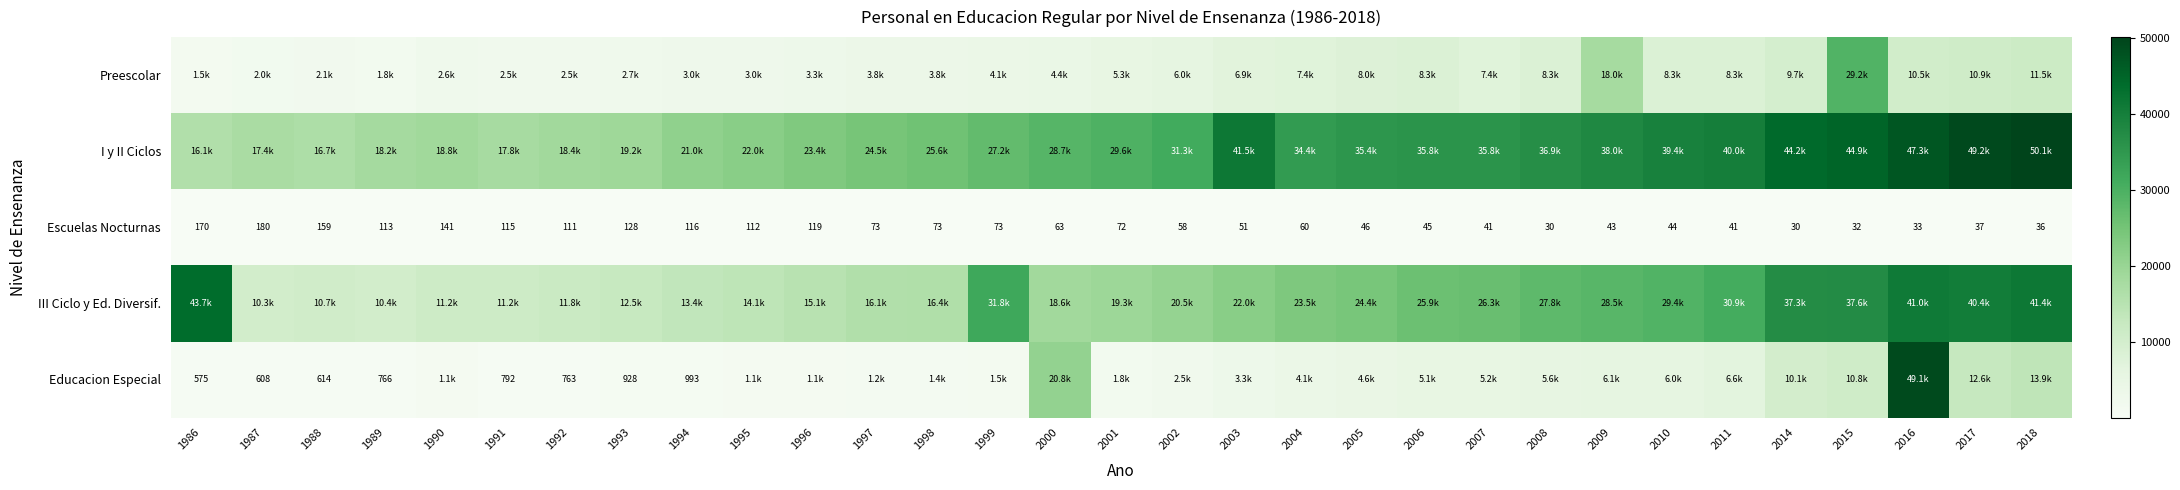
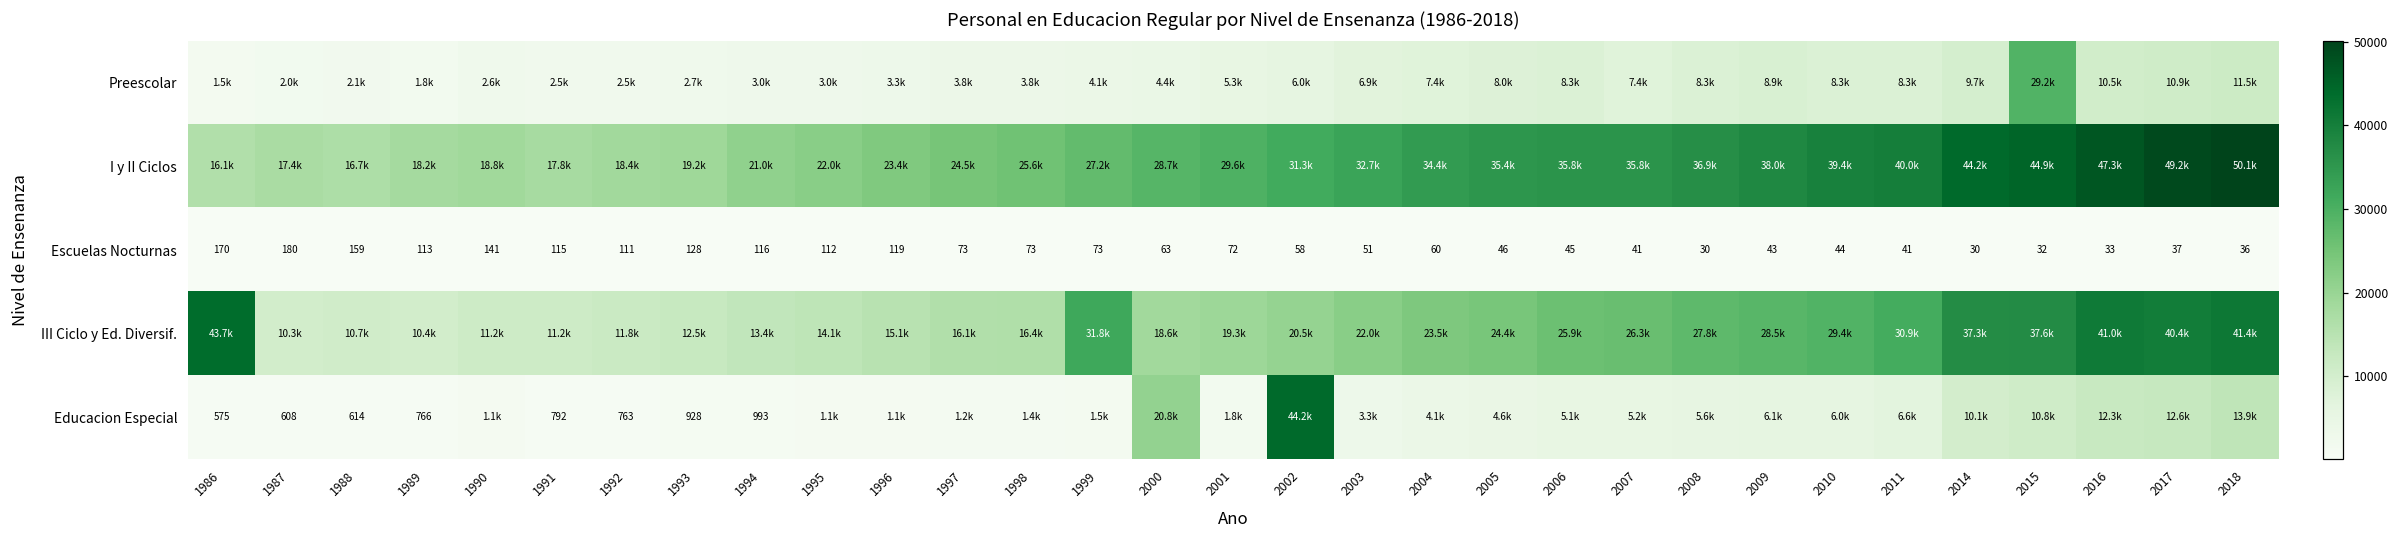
Preescolar, 2009: 18.0k -> 8.9k
I y II Ciclos, 2003: 41.5k -> 32.7k
Educacion Especial, 2002: 2.5k -> 44.2k
Educacion Especial, 2016: 49.1k -> 12.3k
